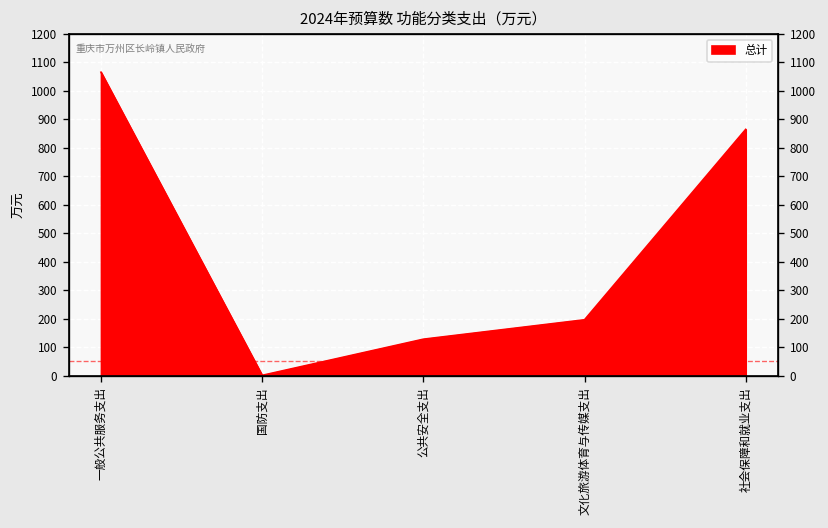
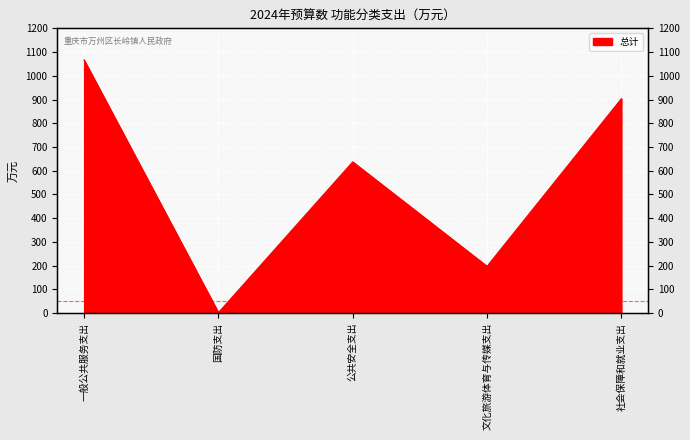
公共安全支出: 130 -> 640
社会保障和就业支出: 860 -> 900
